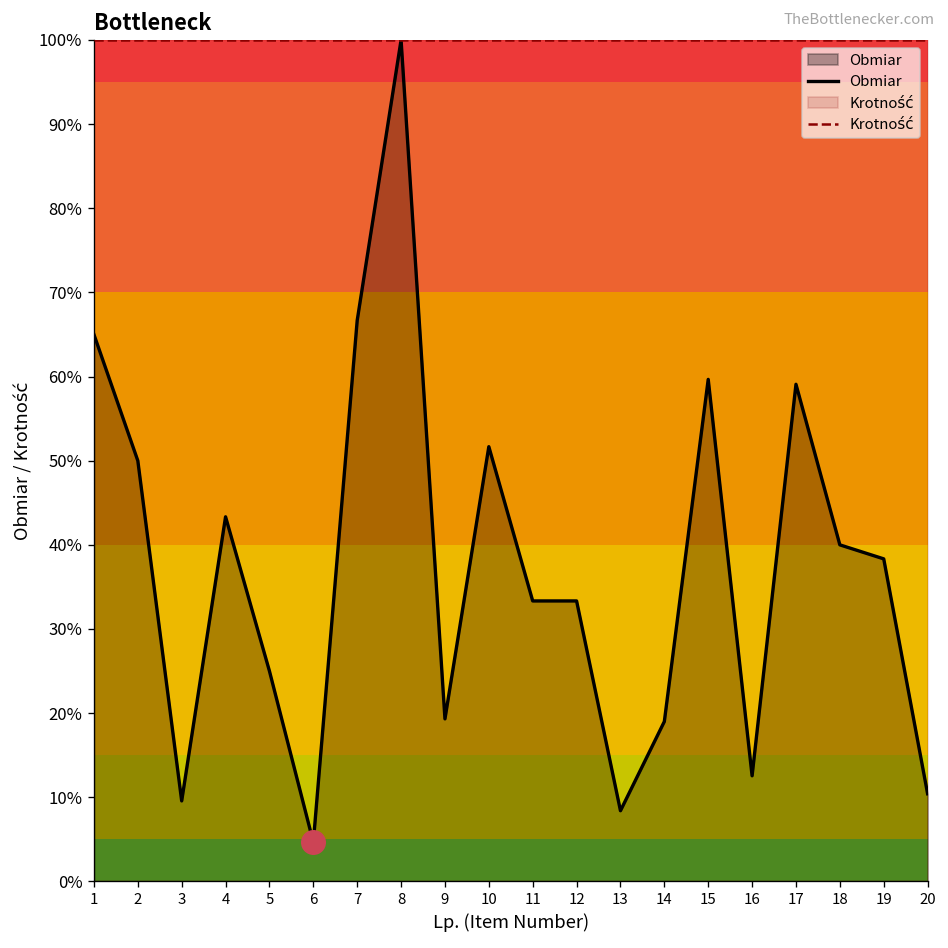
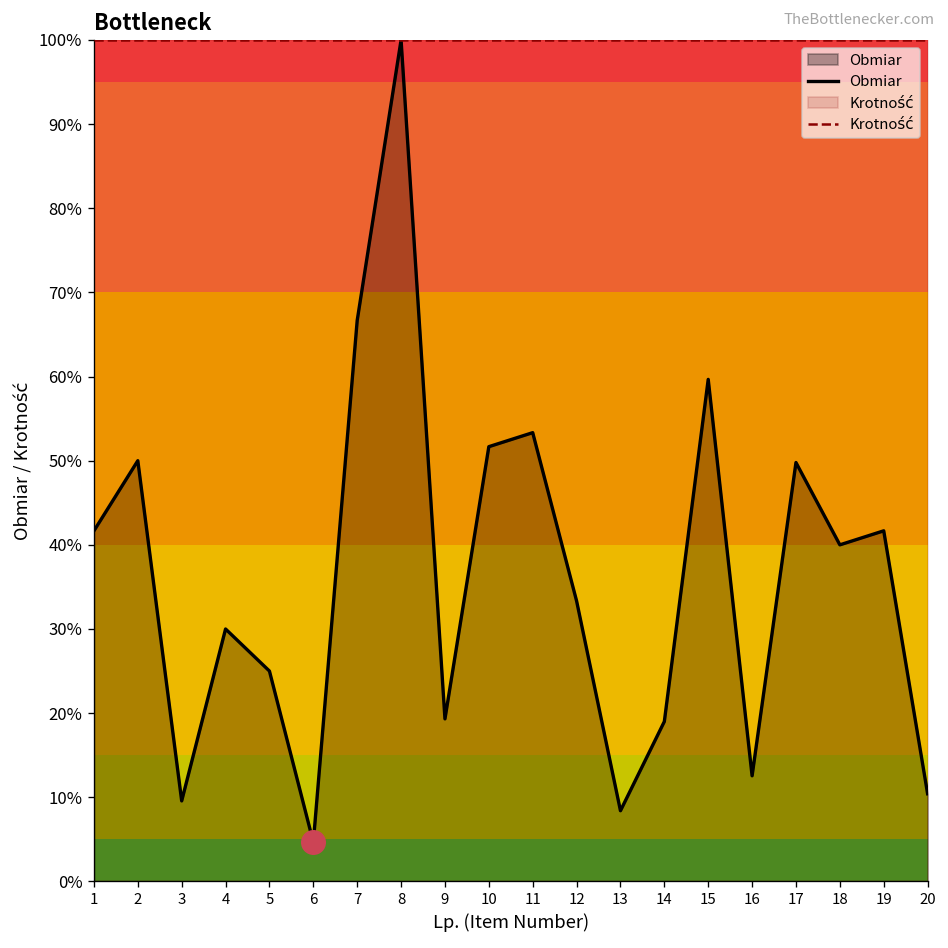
Obmiar, 1: 65% -> 42%
Obmiar, 4: 43% -> 30%
Obmiar, 11: 33% -> 53%
Obmiar, 17: 59% -> 50%
Obmiar, 19: 38% -> 42%
